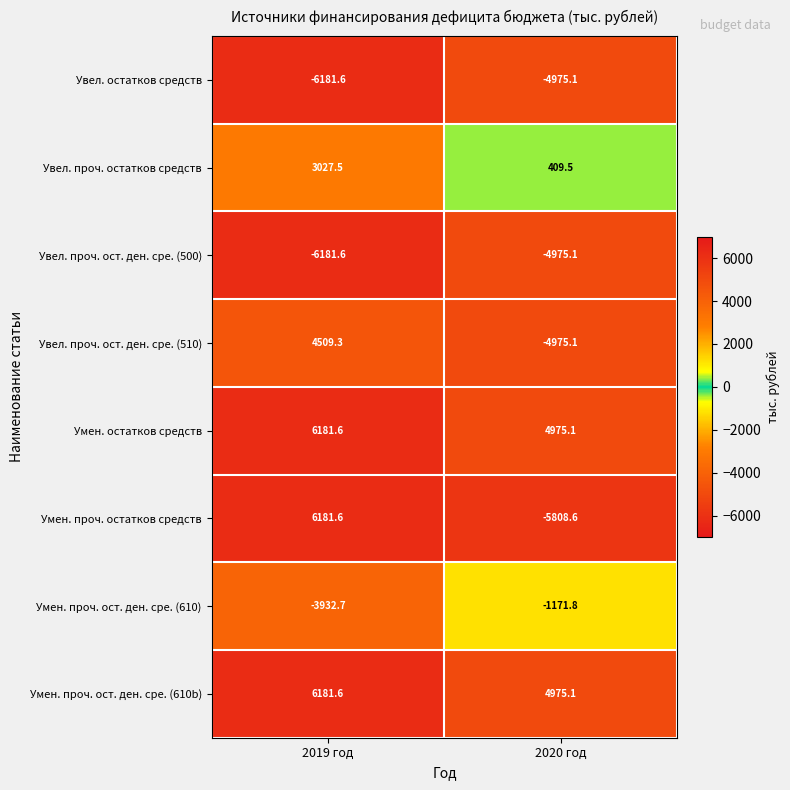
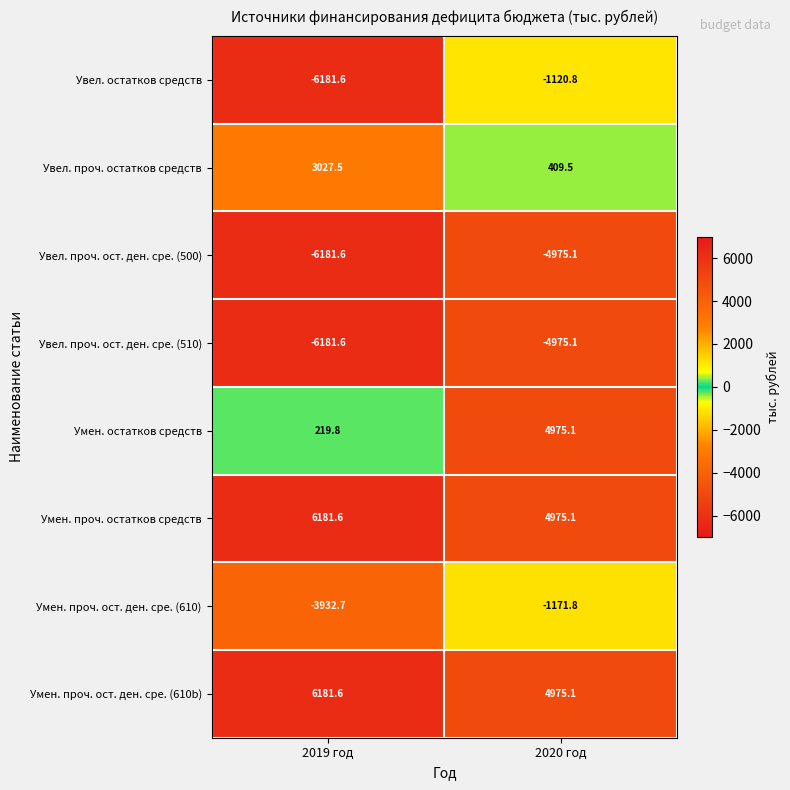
Увел. остатков средств, 2020 год: -4975.1 -> -1120.8
Увел. проч. ост. ден. сре. (510), 2019 год: 4509.3 -> -6181.6
Умен. остатков средств, 2019 год: 6181.6 -> 219.8
Умен. проч. остатков средств, 2020 год: -5808.6 -> 4975.1
